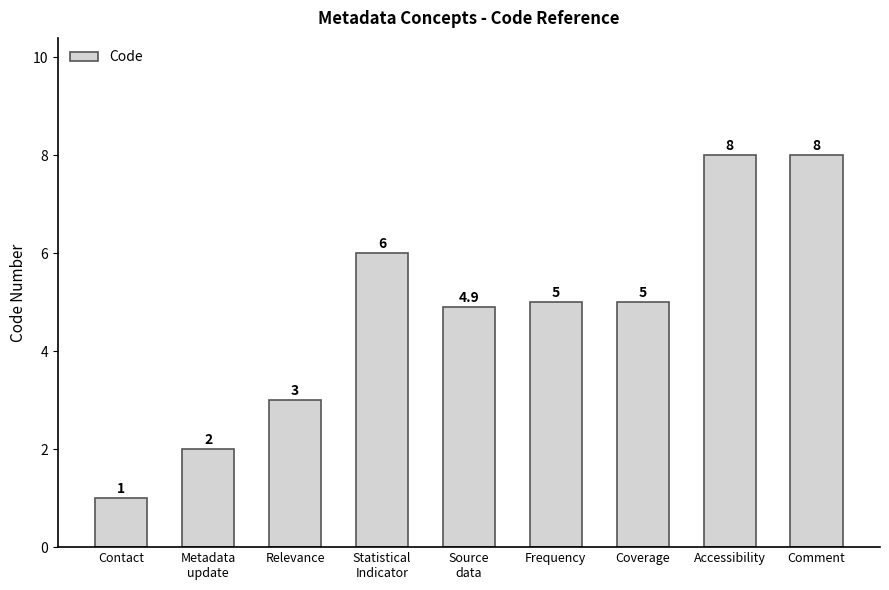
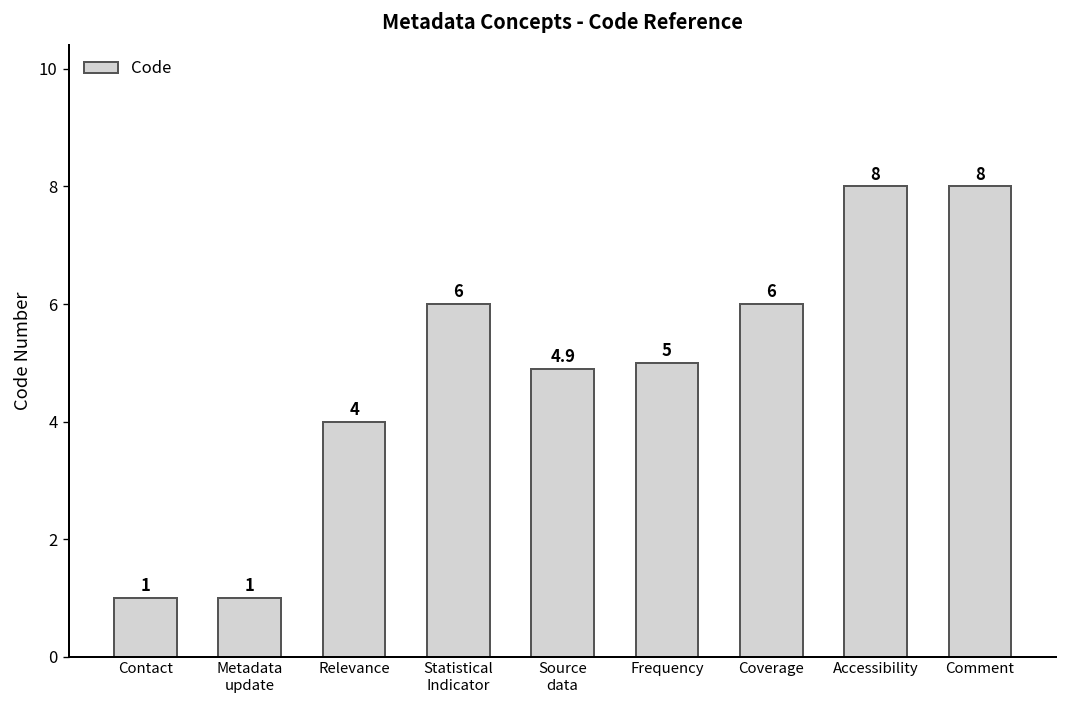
Metadata update: 2 -> 1
Relevance: 3 -> 4
Coverage: 5 -> 6
